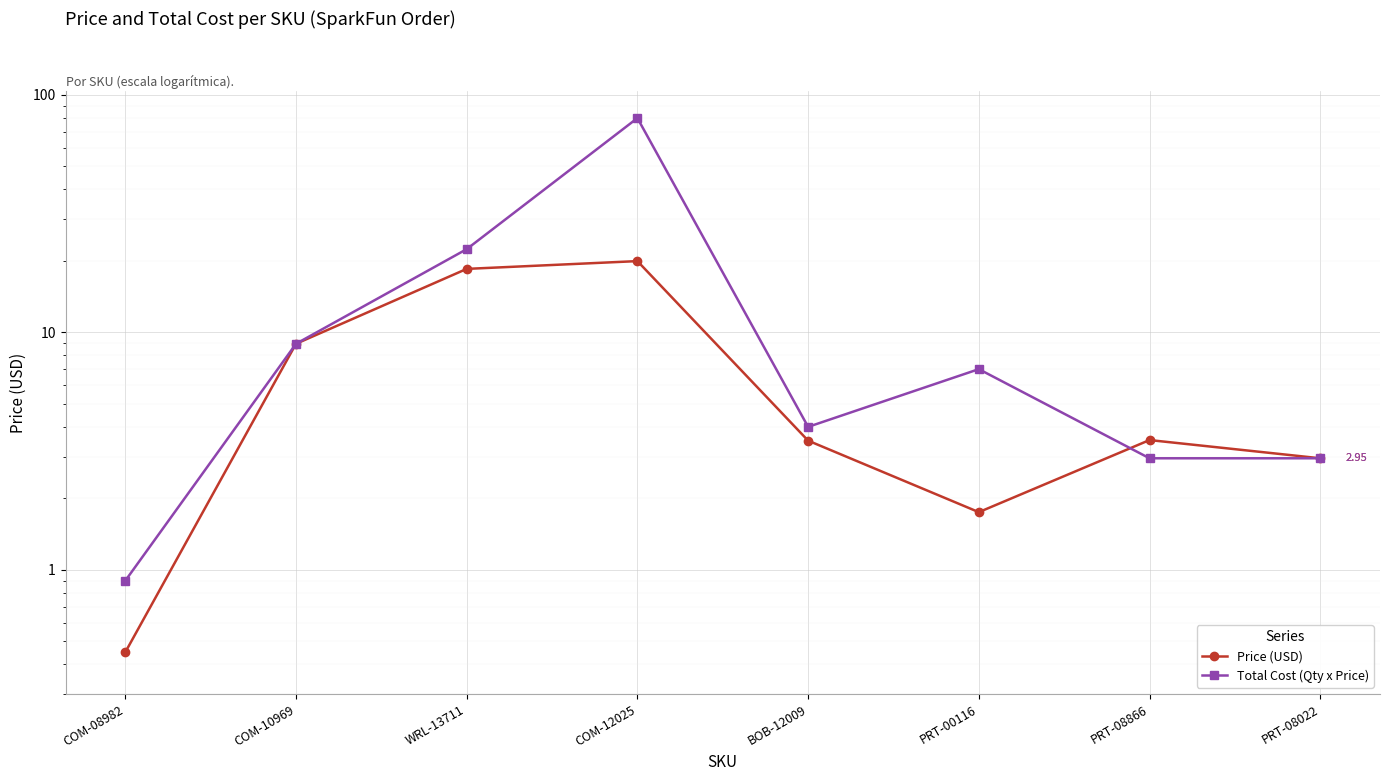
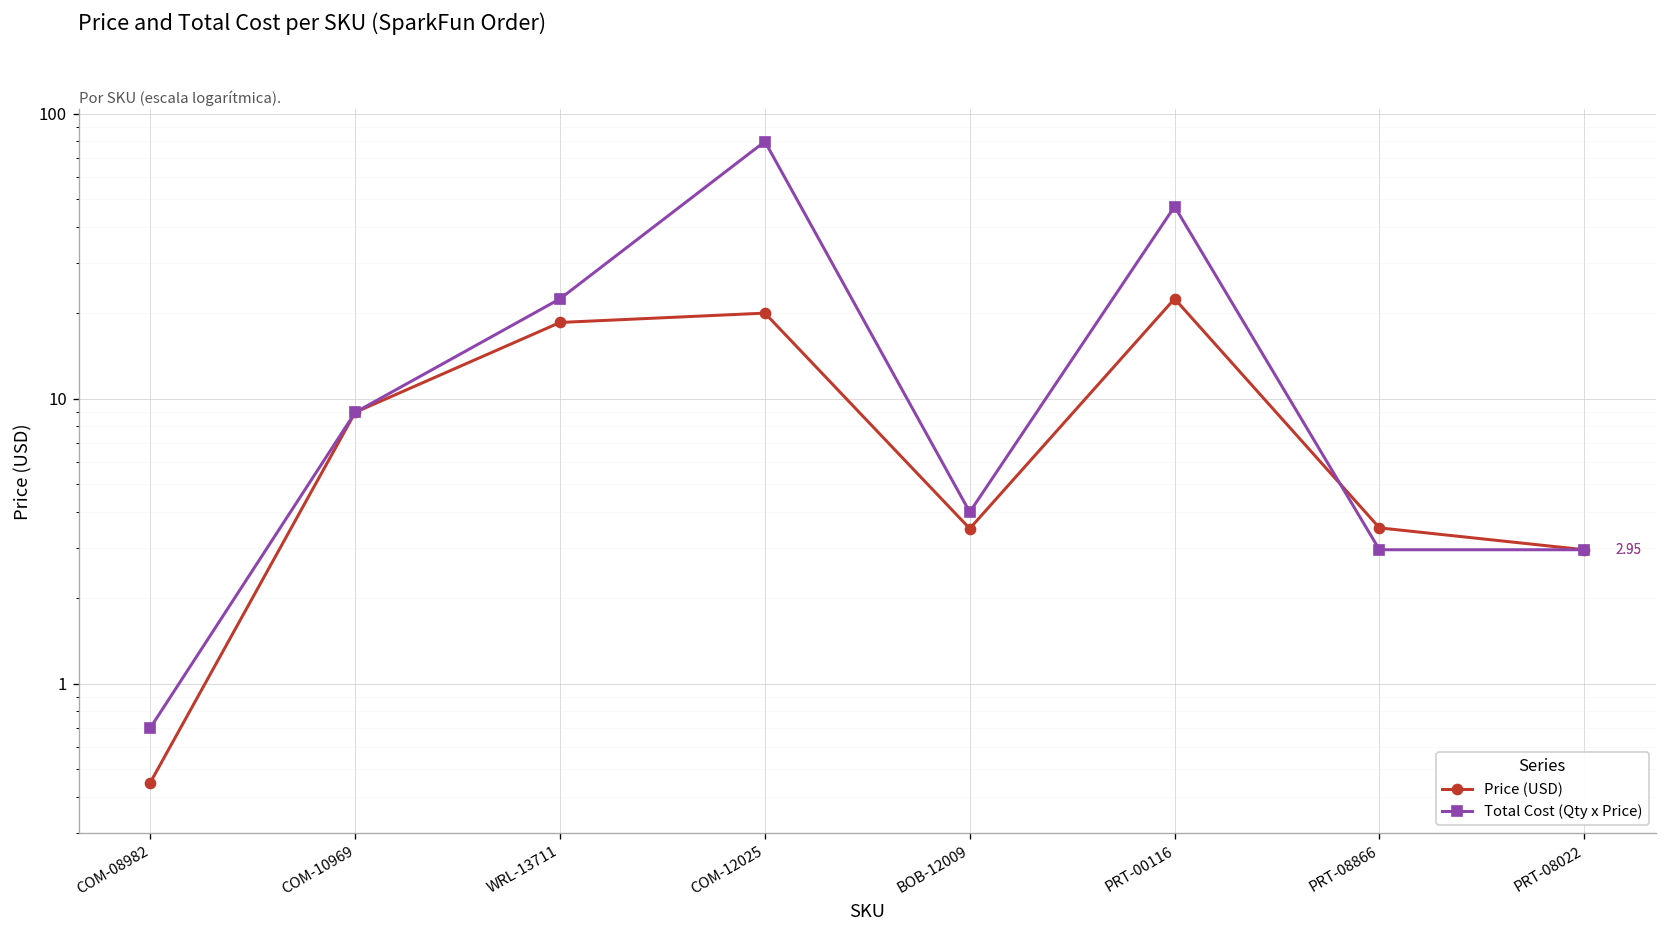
Total Cost (Qty x Price), COM-08982: 0.9 -> 0.7
Price (USD), PRT-00116: 1.8 -> 22
Total Cost (Qty x Price), PRT-00116: 7.0 -> 47
